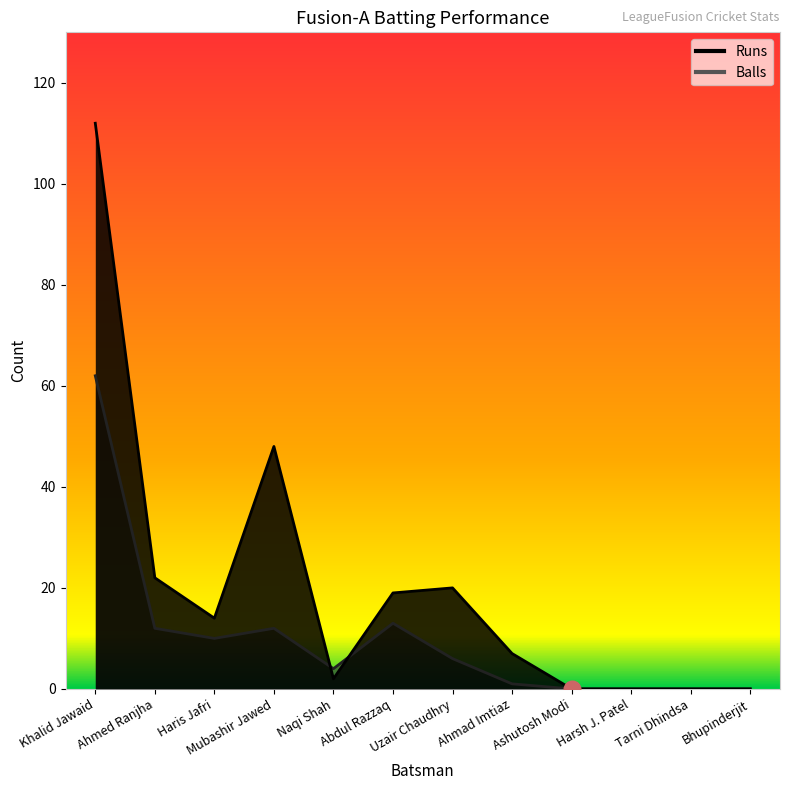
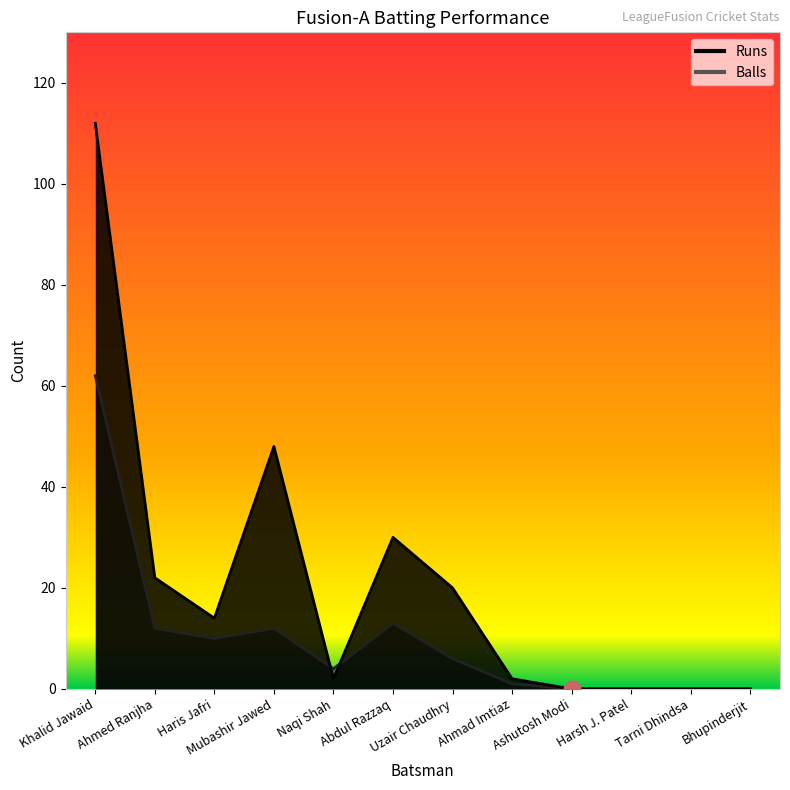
Runs, Abdul Razzaq: 19 -> 30
Runs, Ahmad Imtiaz: 7 -> 2
